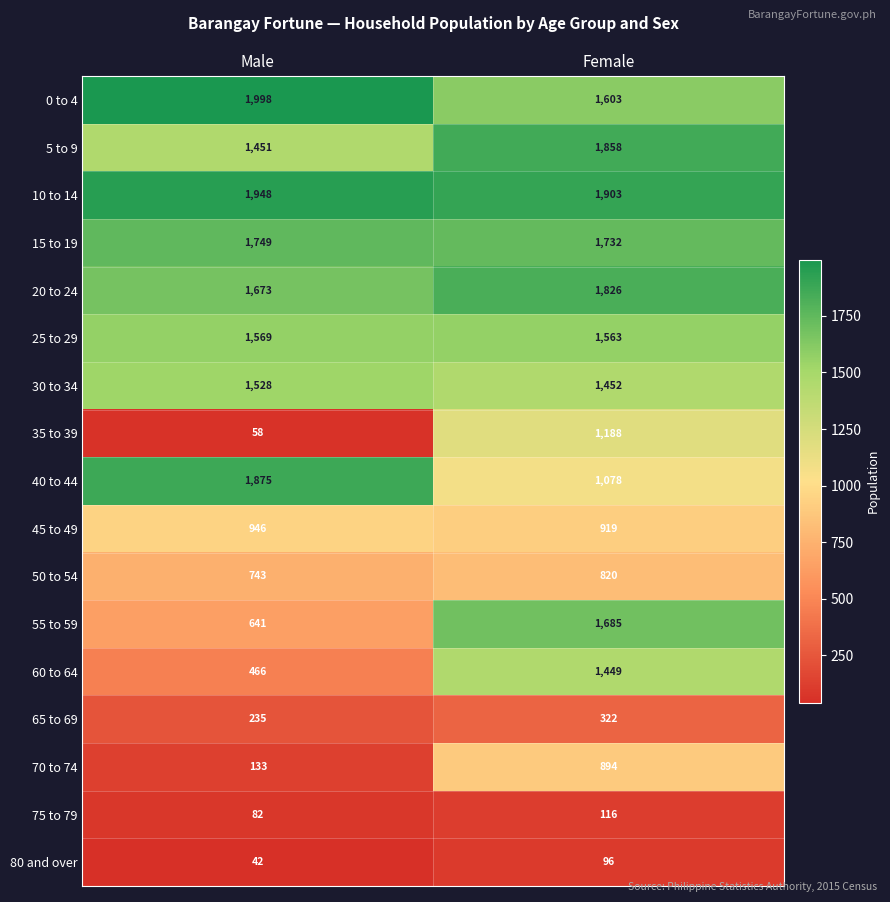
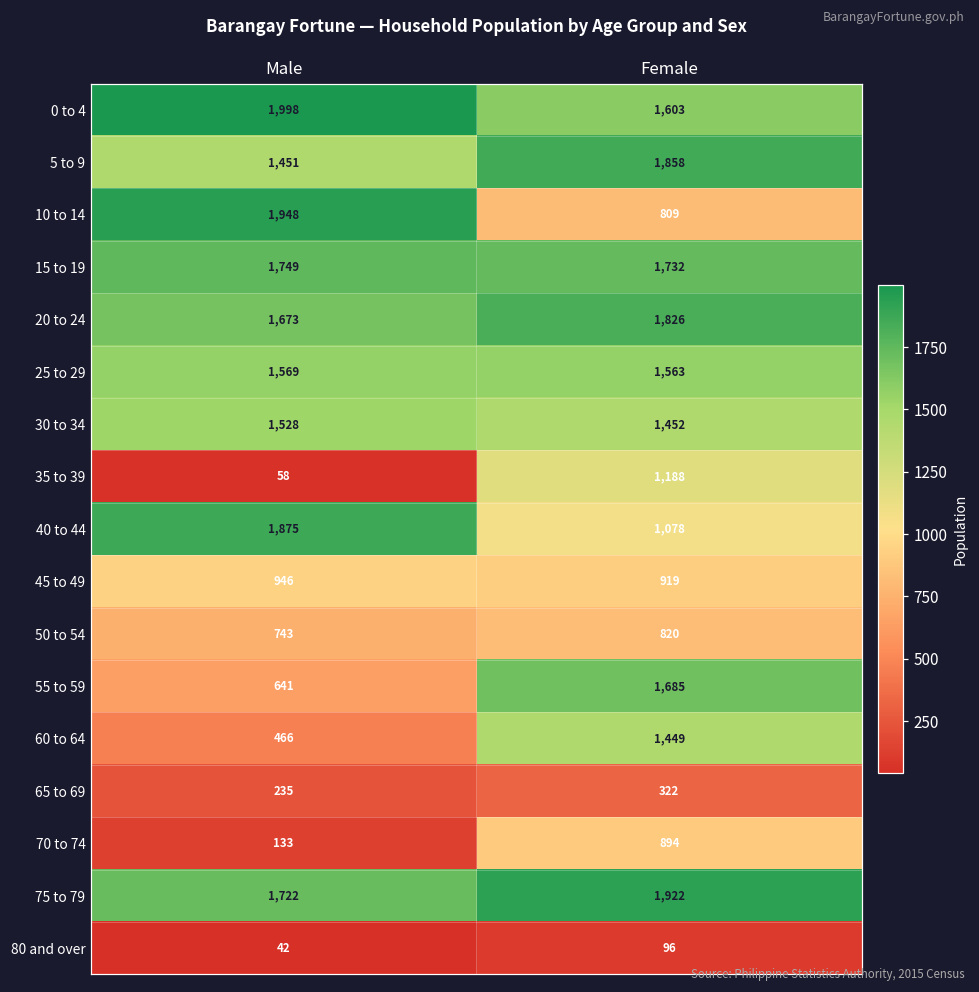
10 to 14, Female: 1,903 -> 809
75 to 79, Male: 82 -> 1,722
75 to 79, Female: 116 -> 1,922
